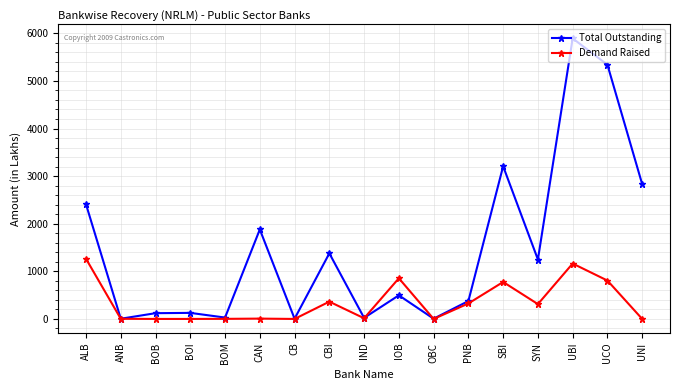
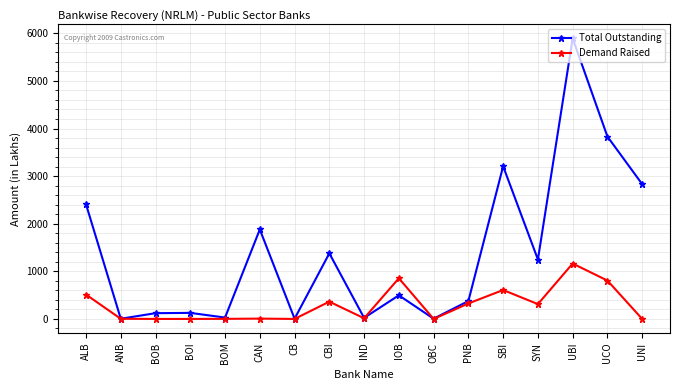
Demand Raised, ALB: 1300 -> 500
Demand Raised, SBI: 800 -> 600
Total Outstanding, UCO: 5300 -> 3800
